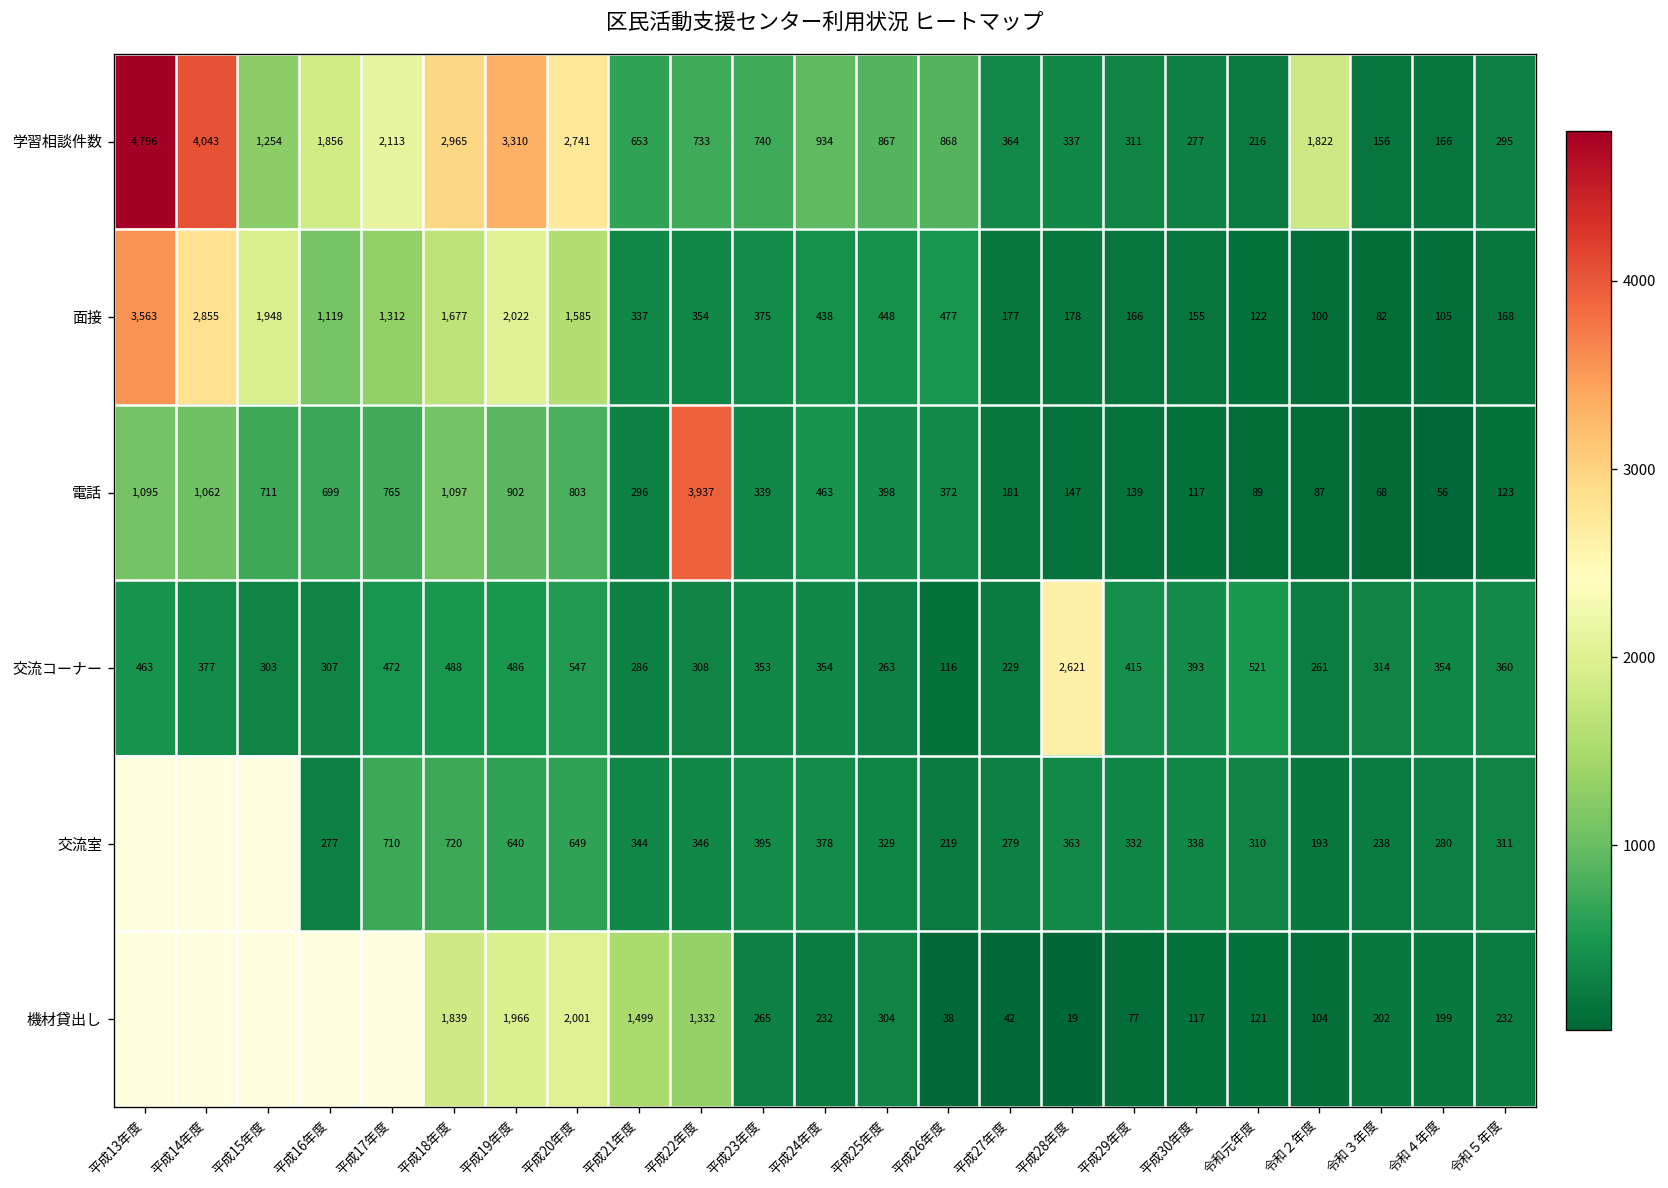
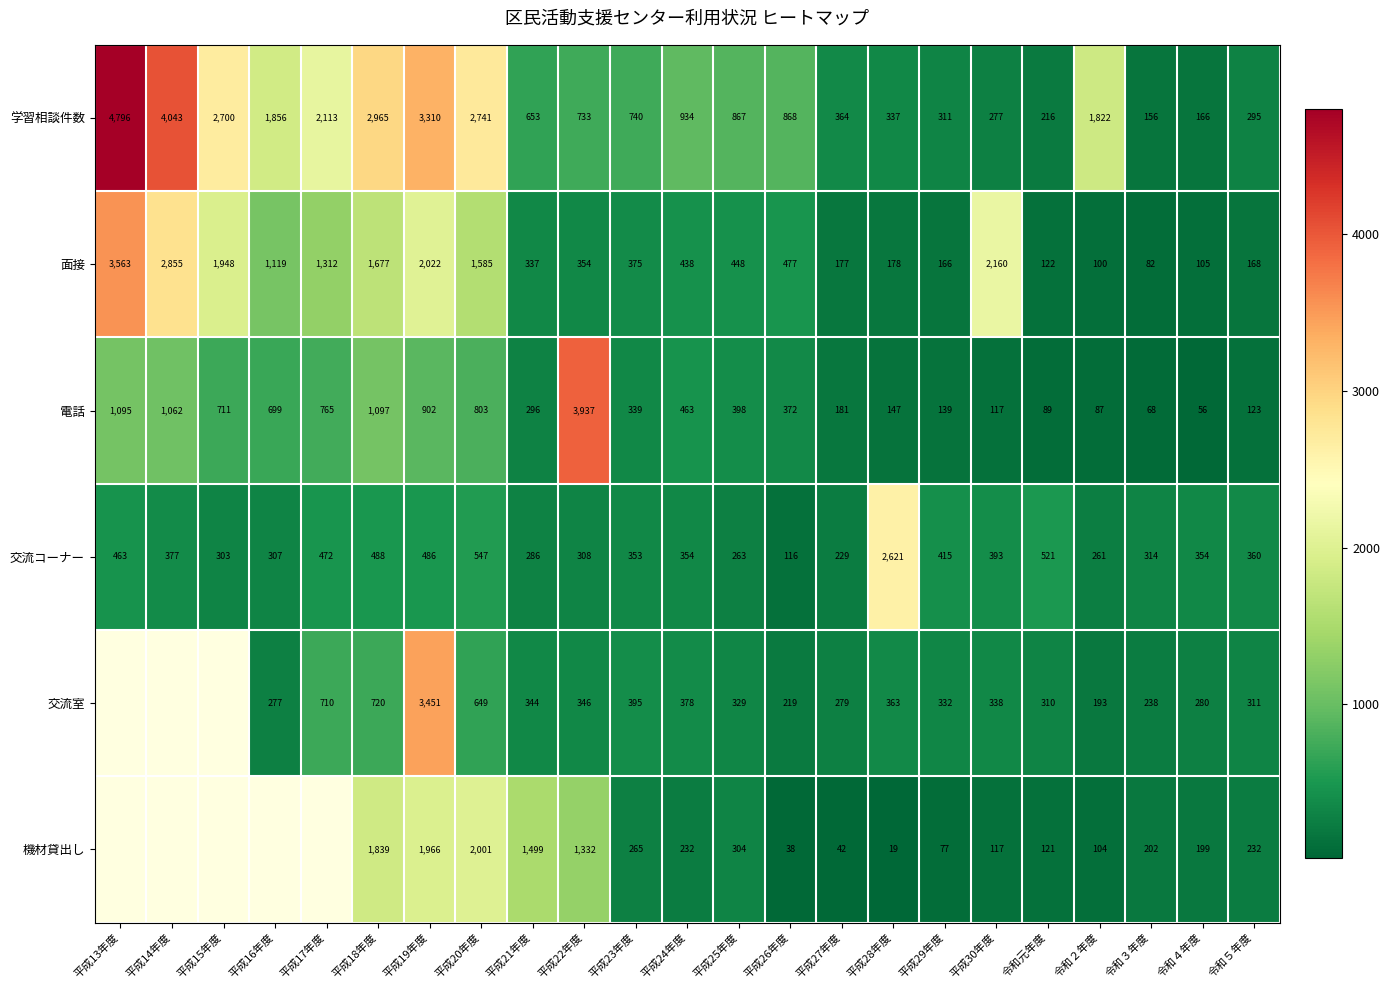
学習相談件数, 平成15年度: 1,254 -> 2,700
面接, 平成30年度: 155 -> 2,160
交流室, 平成19年度: 640 -> 3,451
